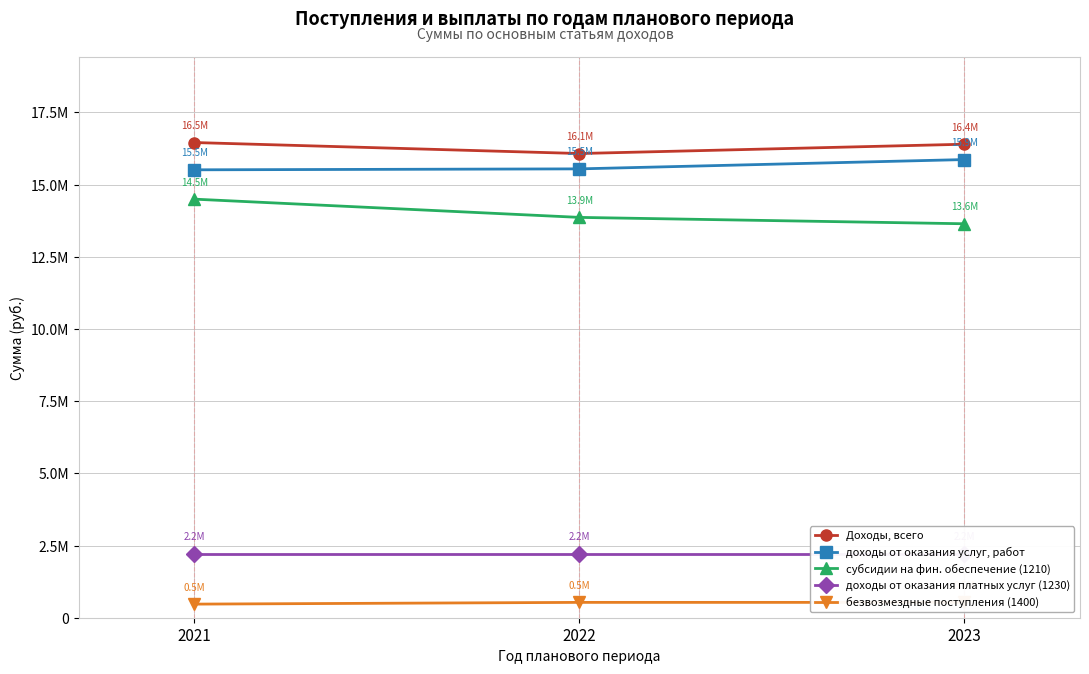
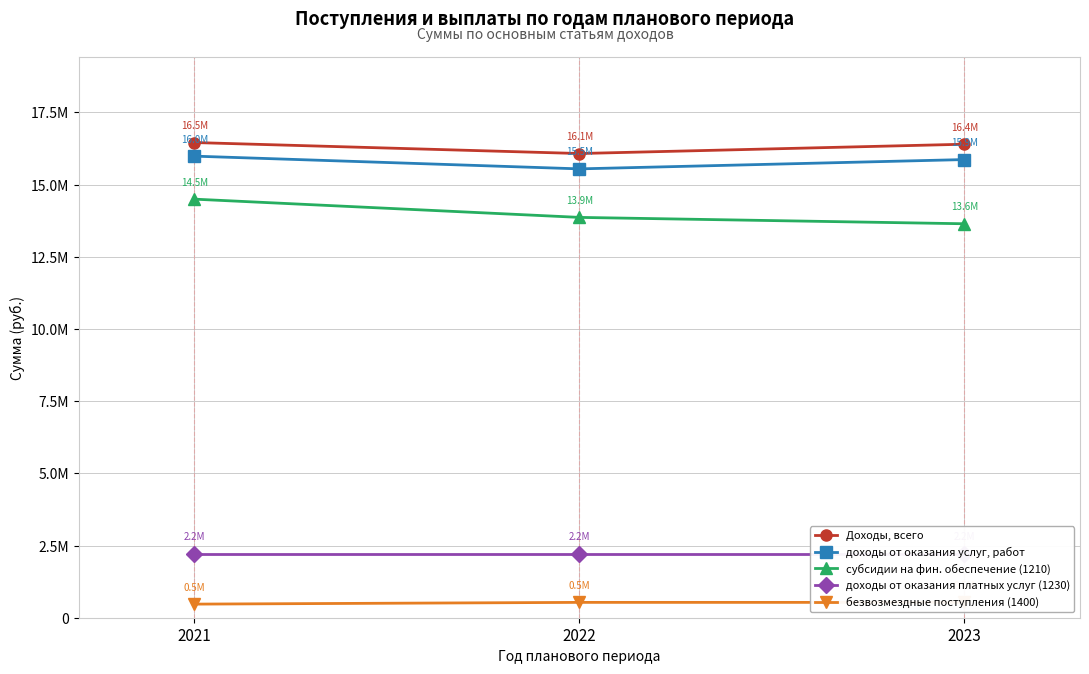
доходы от оказания услуг, работ, 2021: 15.5M -> 16.0M
